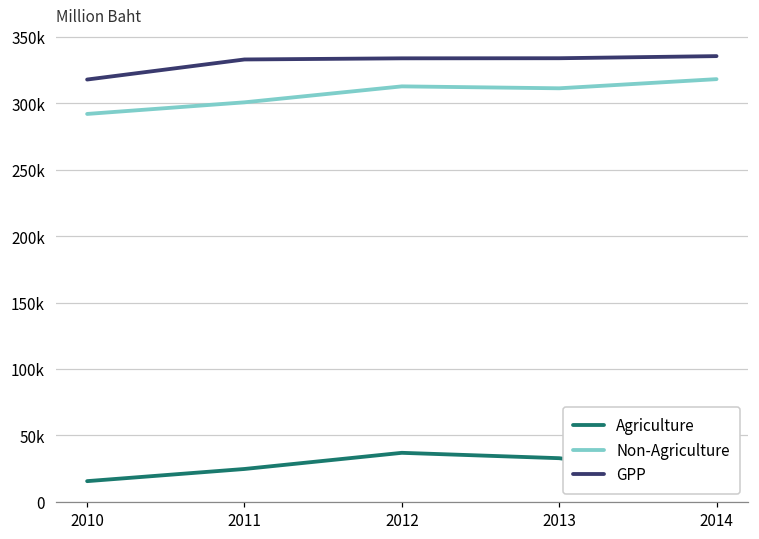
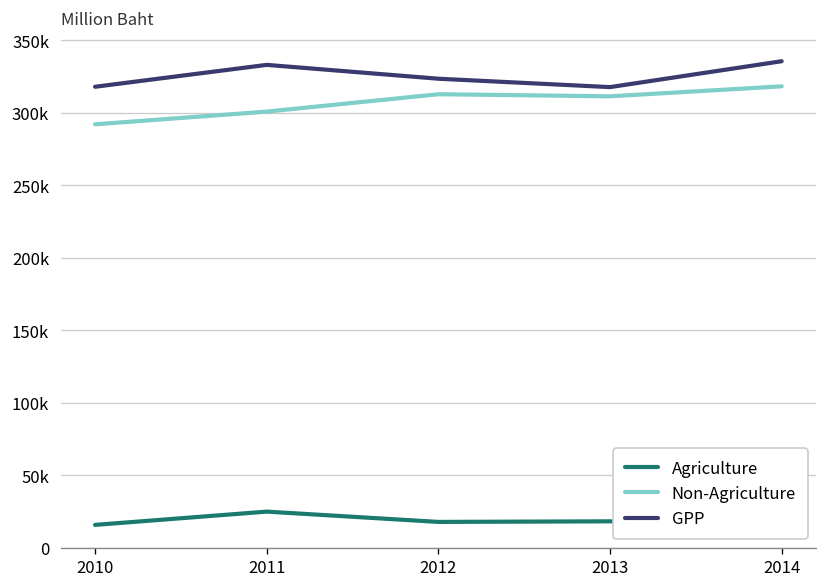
Agriculture, 2012: 37000 -> 18000
GPP, 2012: 334000 -> 324000
Agriculture, 2013: 33000 -> 18000
GPP, 2013: 334000 -> 318000
